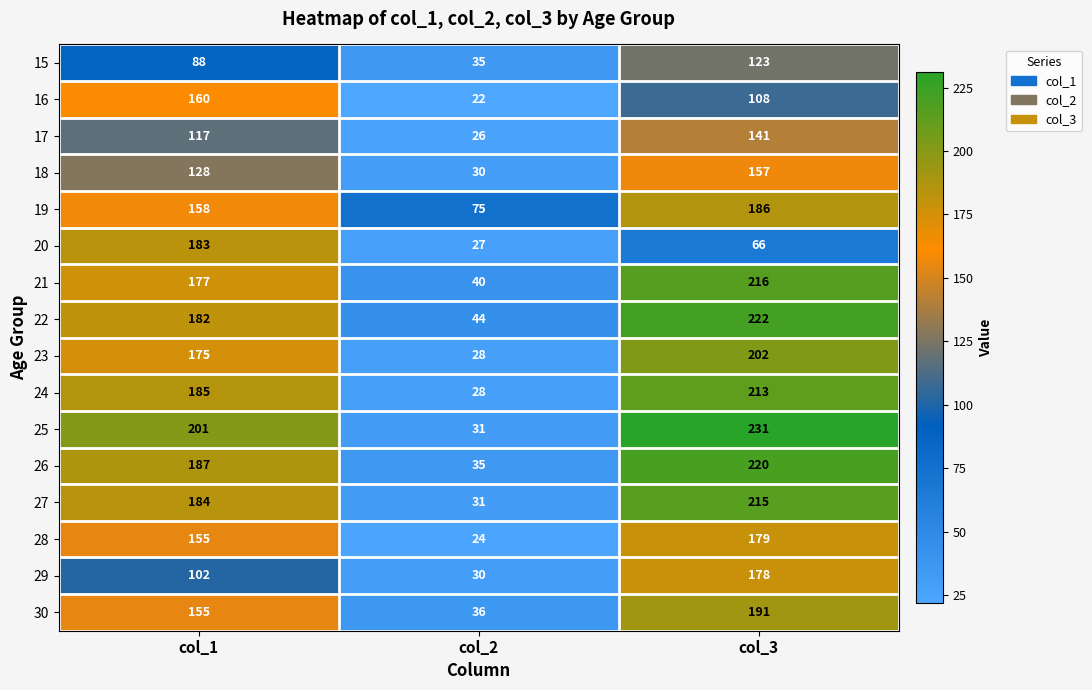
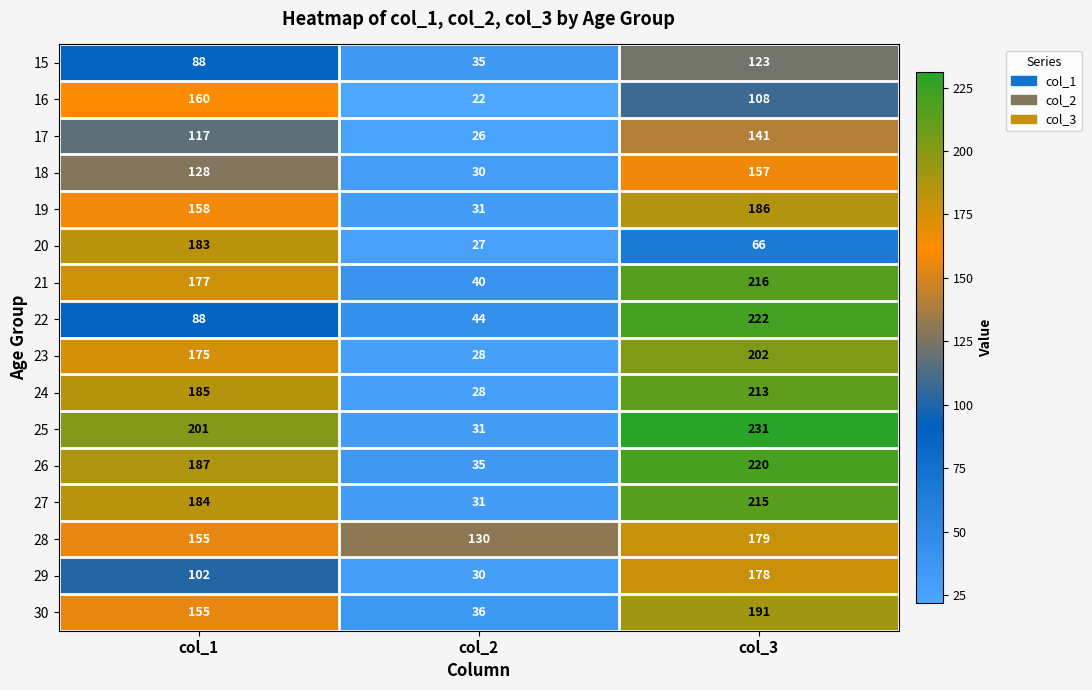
19, col_2: 75 -> 31
22, col_1: 182 -> 88
28, col_2: 24 -> 130
